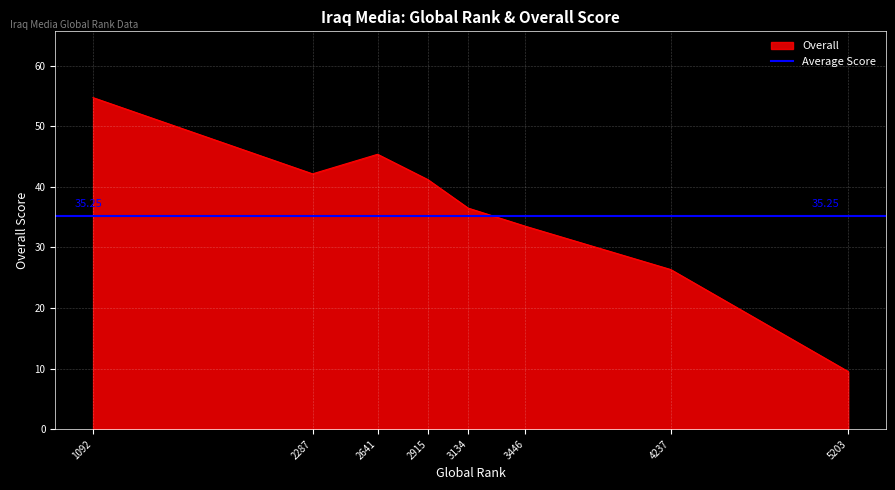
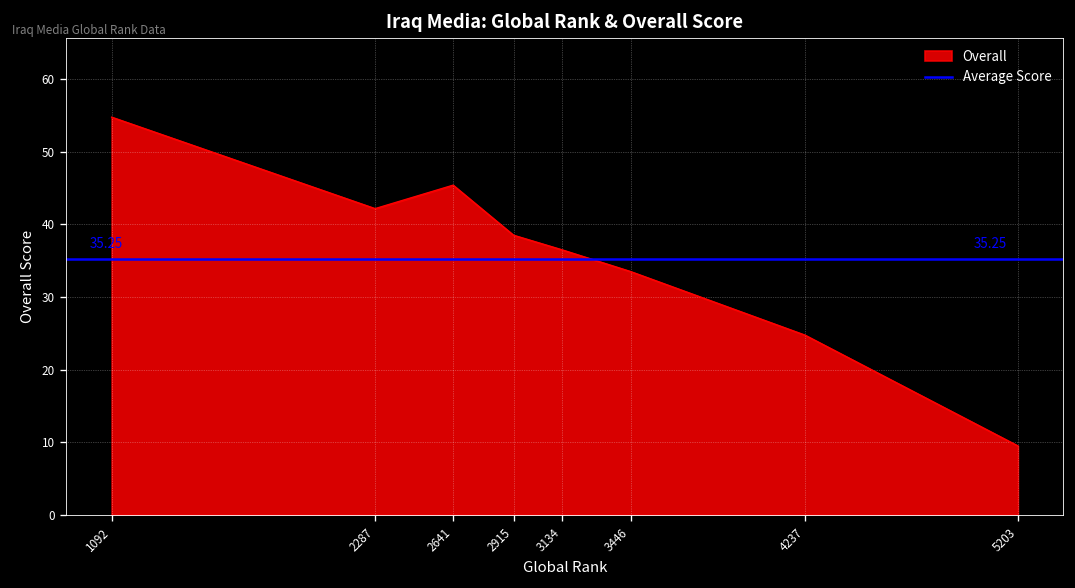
2915: 41 -> 39
4237: 26 -> 25
